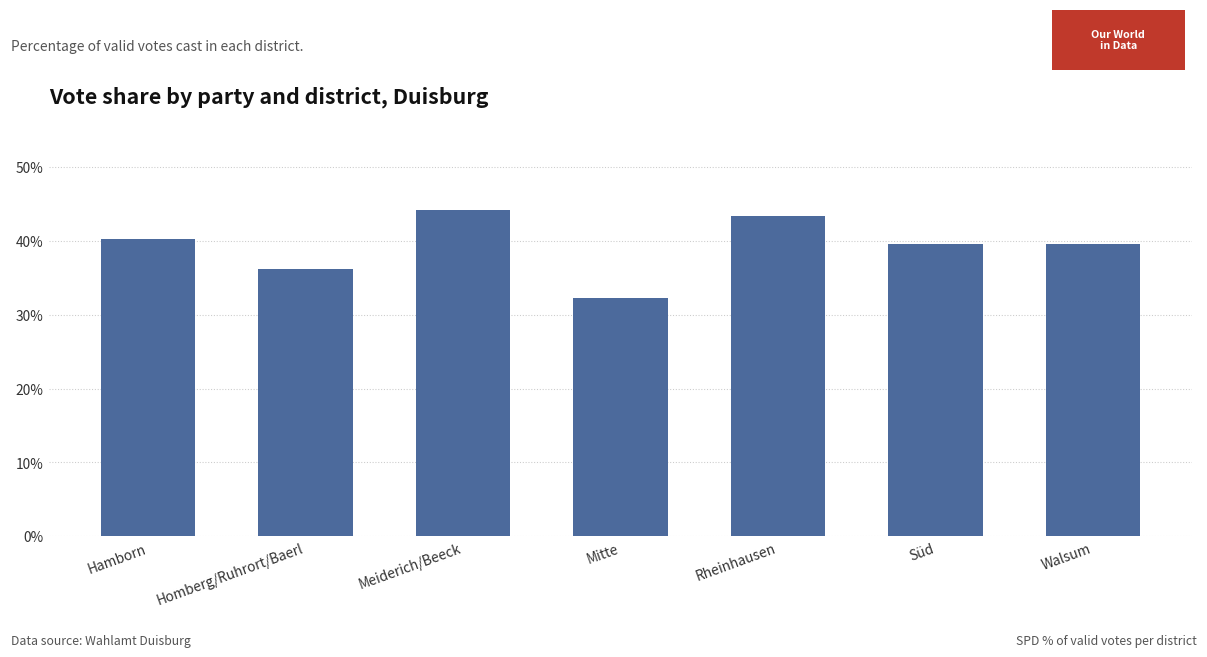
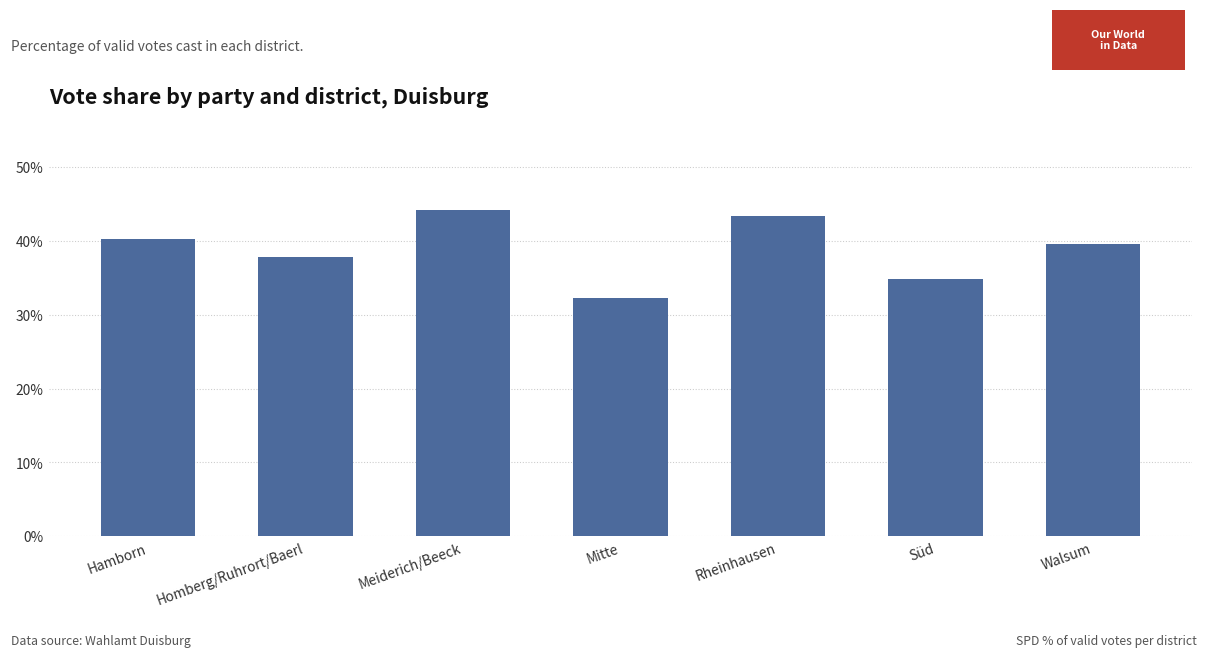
Homberg/Ruhrort/Baerl: 36% -> 38%
Süd: 40% -> 35%
